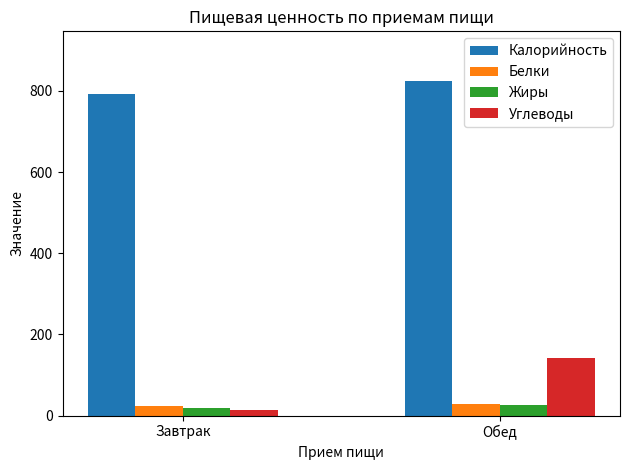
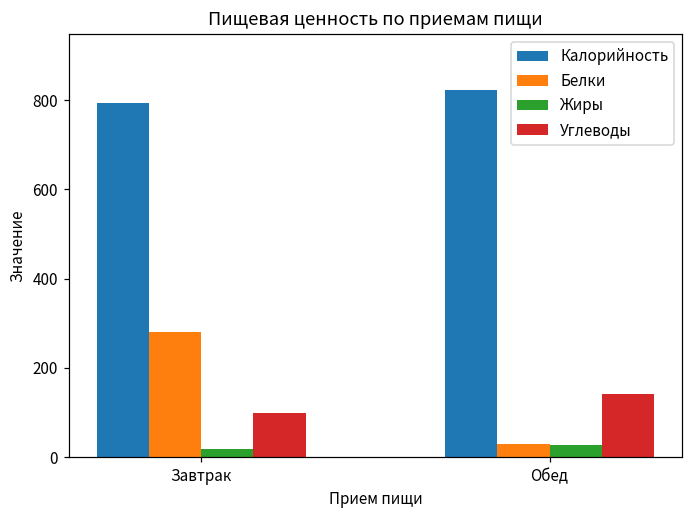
Белки, Завтрак: 20 -> 280
Углеводы, Завтрак: 10 -> 100
